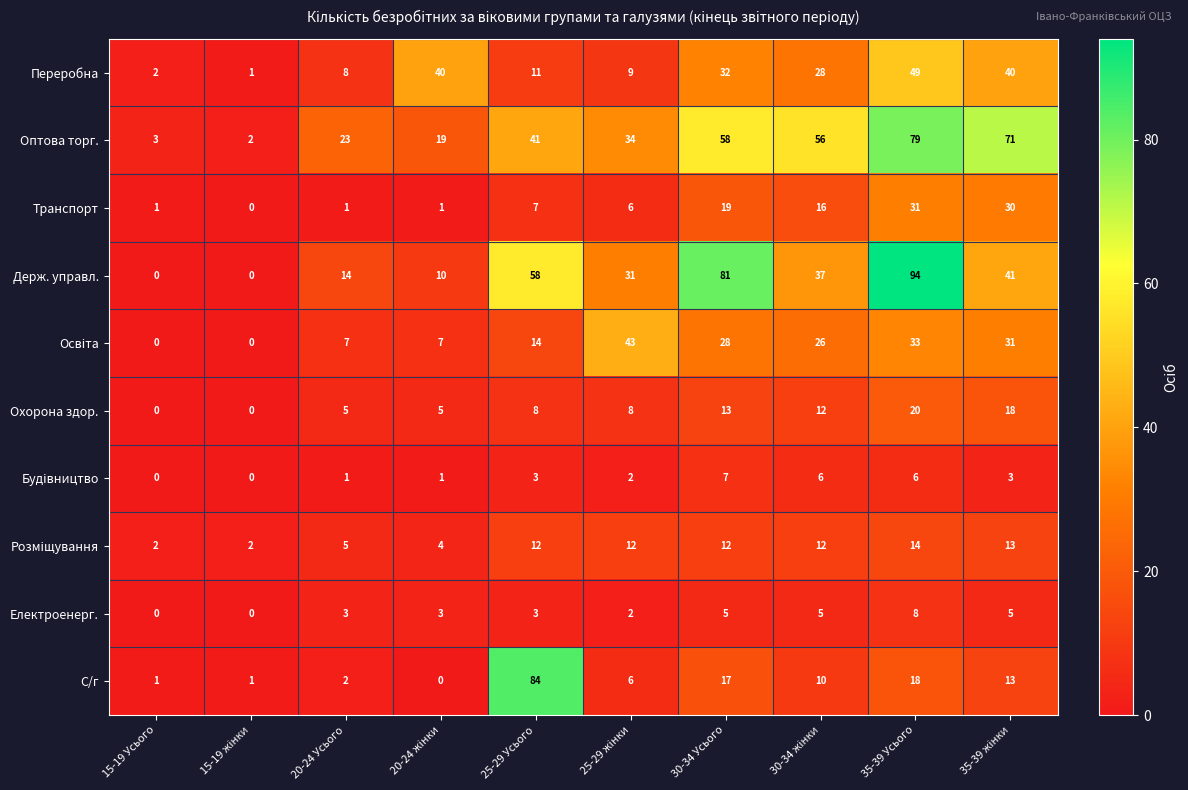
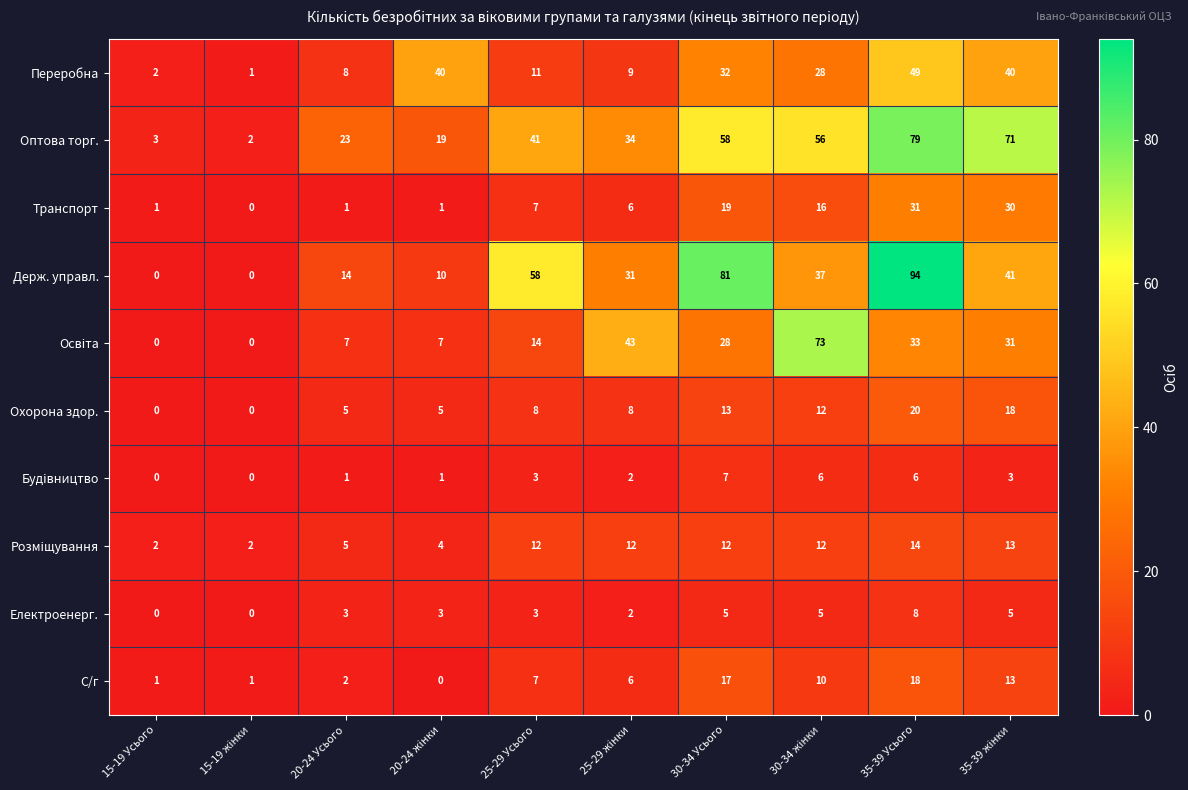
Освіта, 30-34 жінки: 26 -> 73
С/г, 25-29 Усього: 84 -> 7
